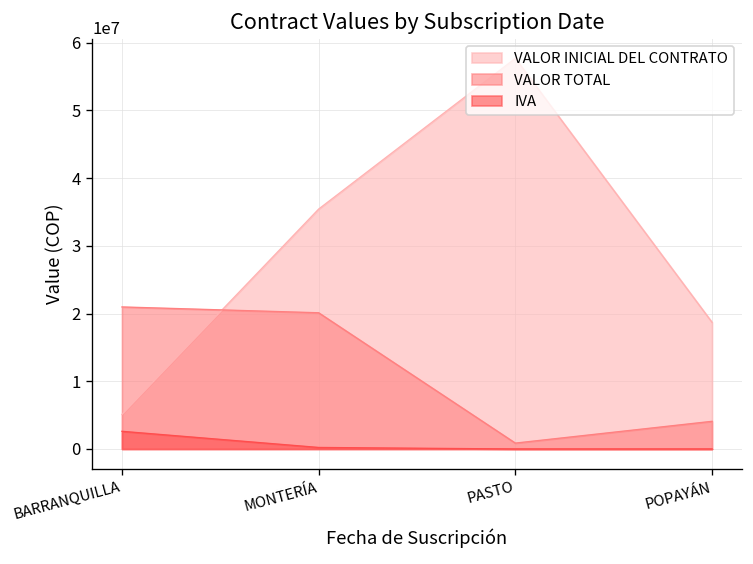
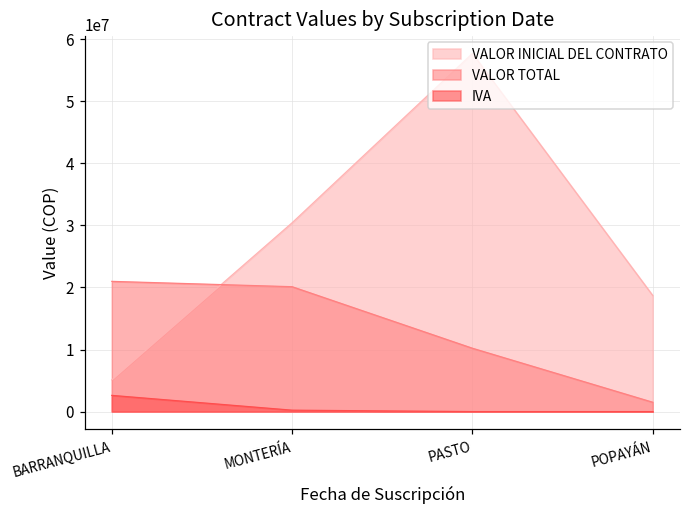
VALOR INICIAL DEL CONTRATO, MONTERÍA: 35000000 -> 30000000
VALOR TOTAL, PASTO: 1000000 -> 10000000
VALOR TOTAL, POPAYÁN: 4000000 -> 2000000
